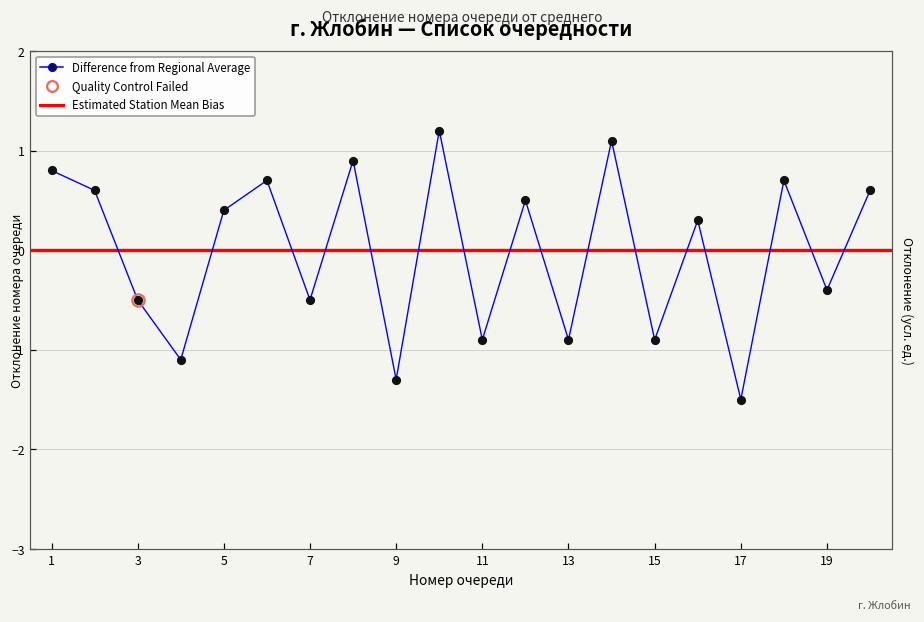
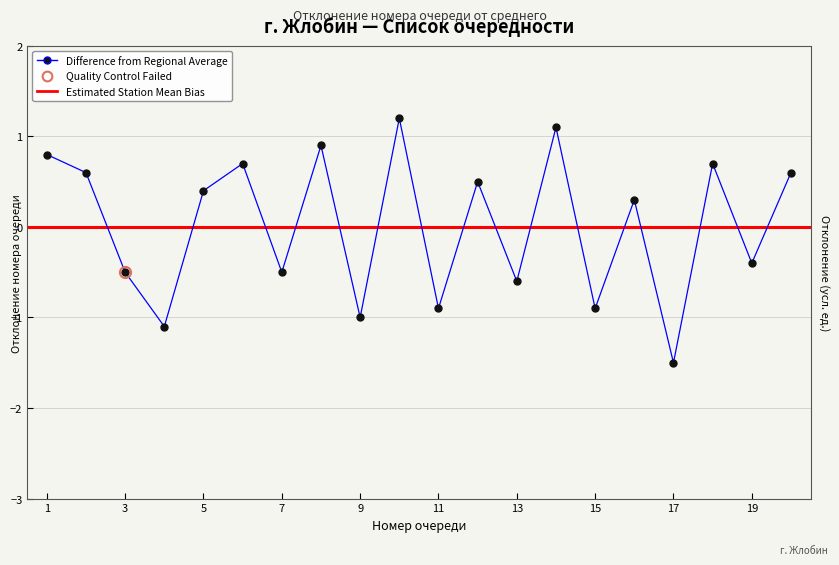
Difference from Regional Average, 9: -1.3 -> -1.0
Difference from Regional Average, 13: -0.9 -> -0.6
